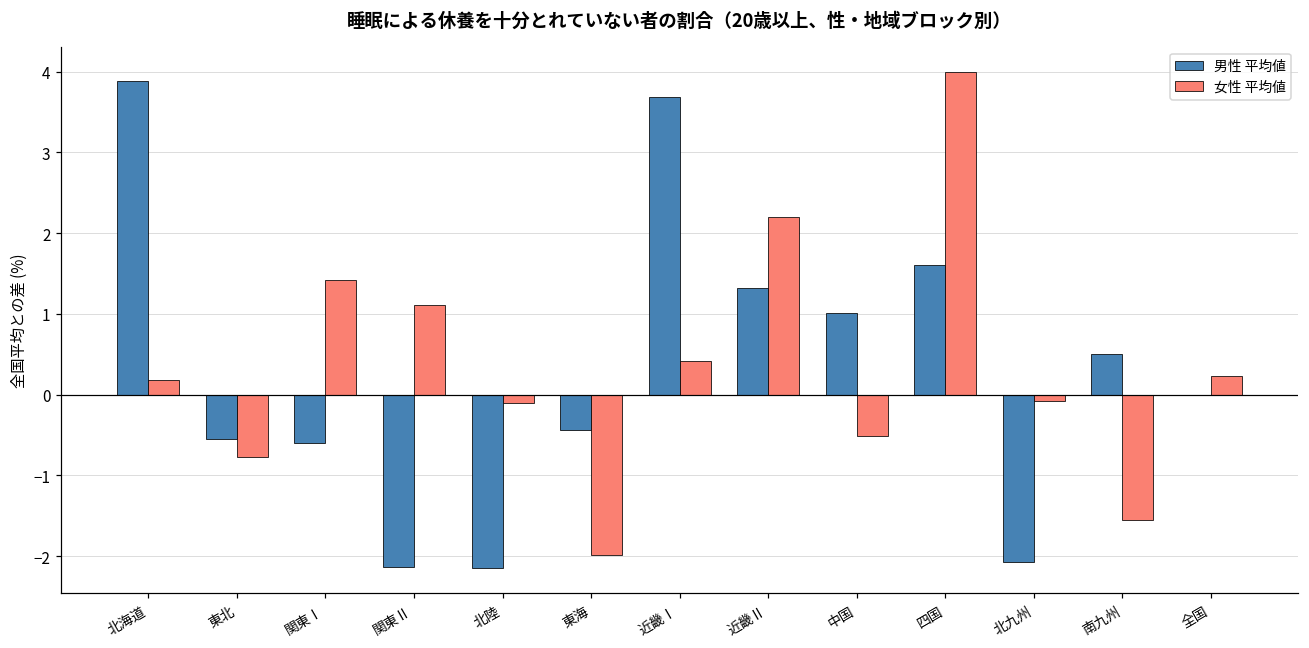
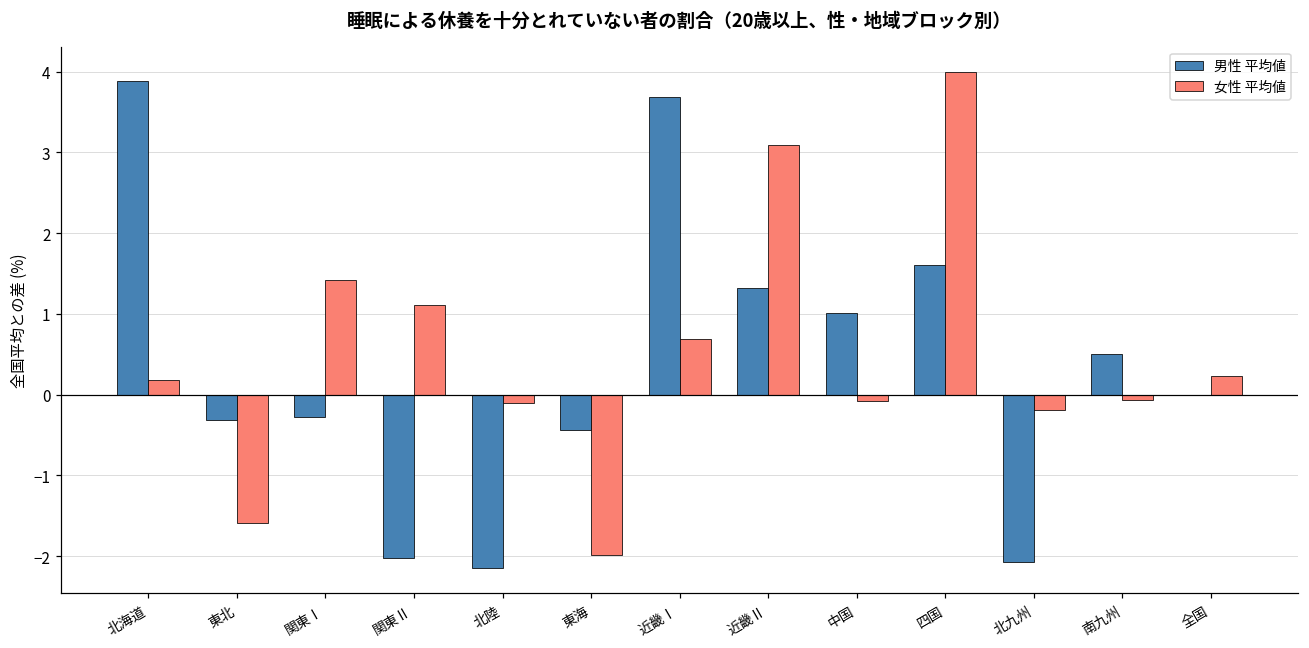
男性 平均値, 東北: -0.5 -> -0.3
女性 平均値, 東北: -0.8 -> -1.6
男性 平均値, 関東Ⅰ: -0.6 -> -0.3
男性 平均値, 関東Ⅱ: -2.1 -> -2.0
女性 平均値, 近畿Ⅰ: 0.4 -> 0.7
女性 平均値, 近畿Ⅱ: 2.2 -> 3.1
女性 平均値, 中国: -0.5 -> -0.1
女性 平均値, 北九州: -0.1 -> -0.2
女性 平均値, 南九州: -1.6 -> -0.1
